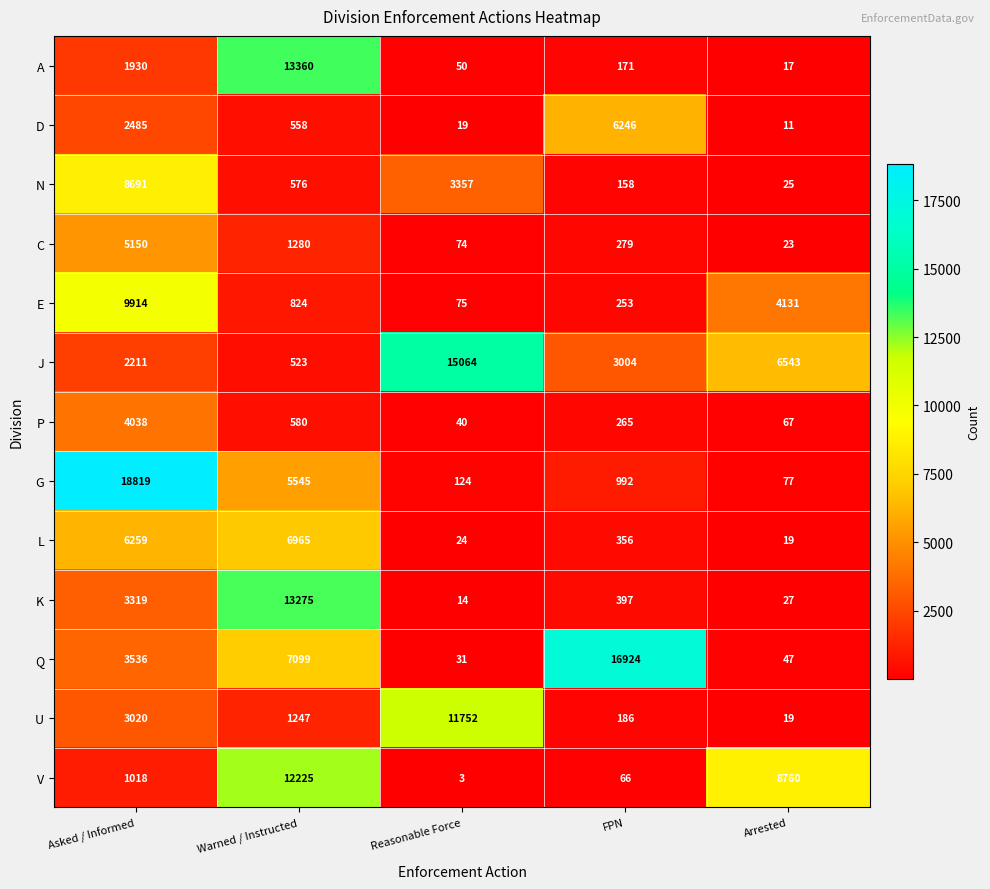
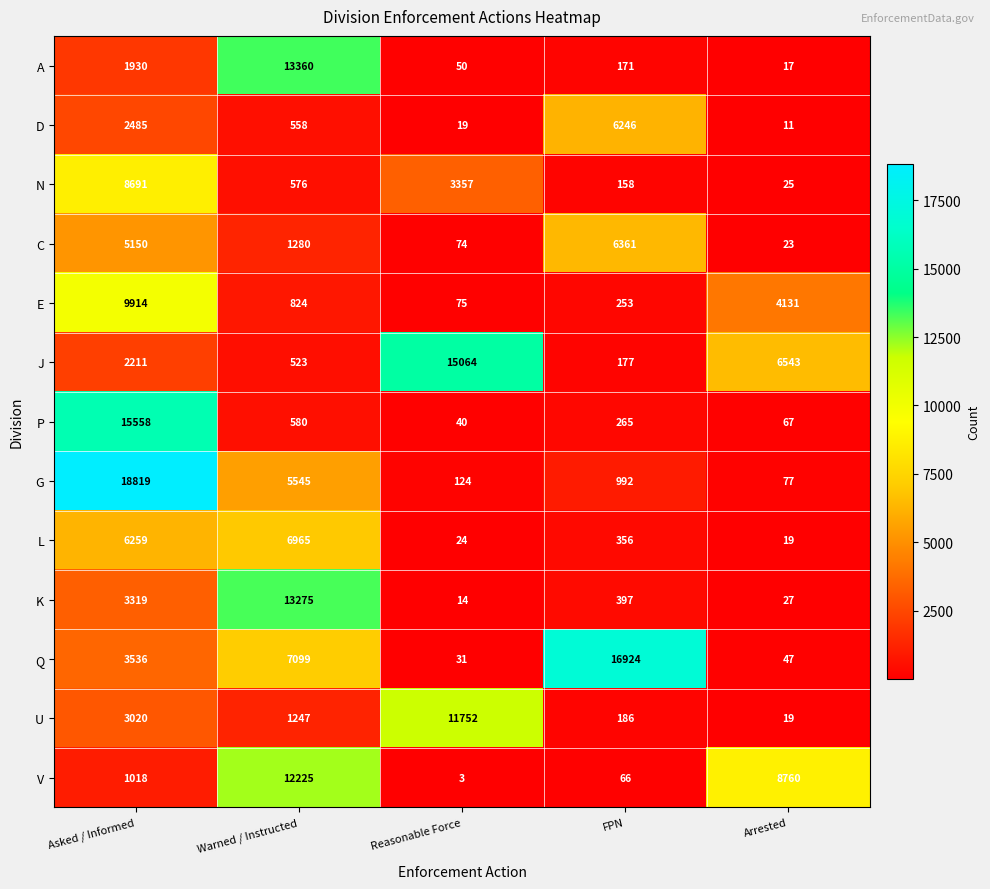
C, FPN: 279 -> 6361
J, FPN: 3004 -> 177
P, Asked / Informed: 4038 -> 15558
